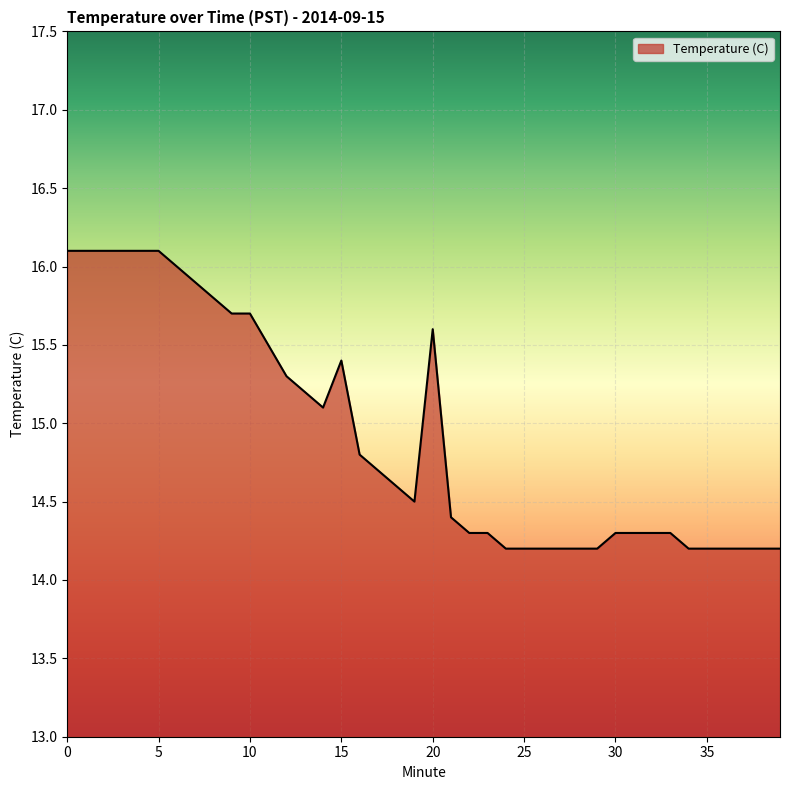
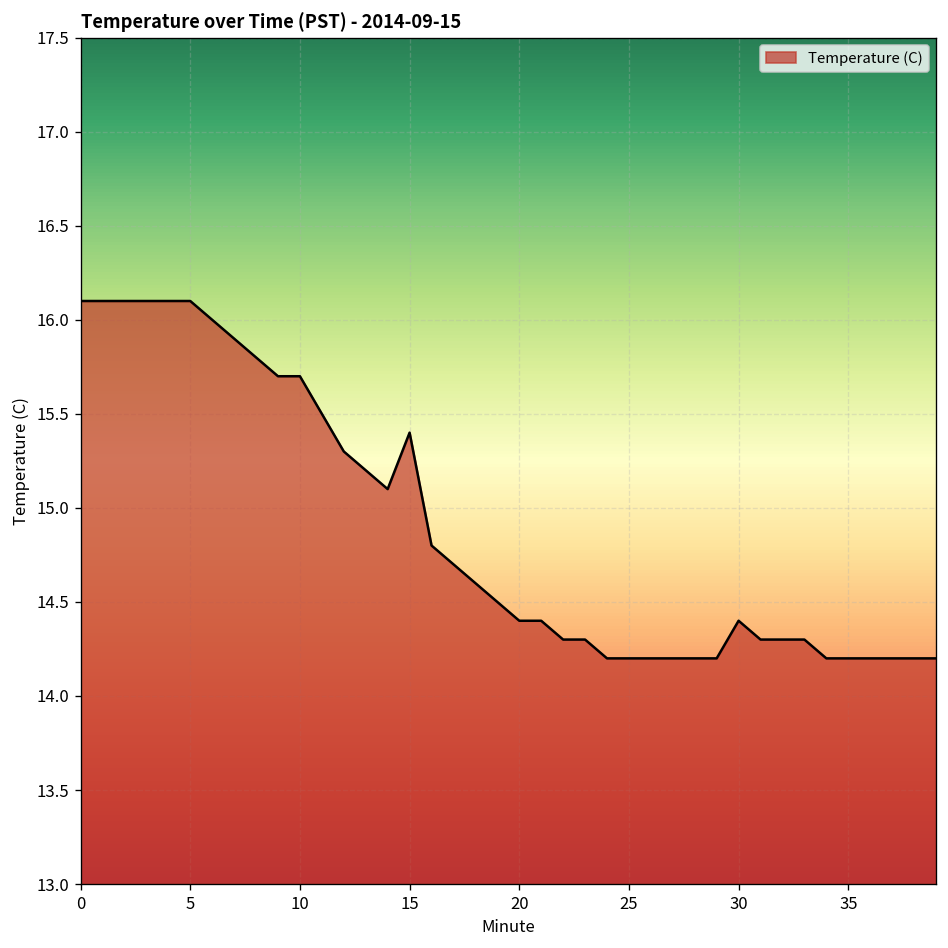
20: 15.6 -> 14.4
30: 14.3 -> 14.4
